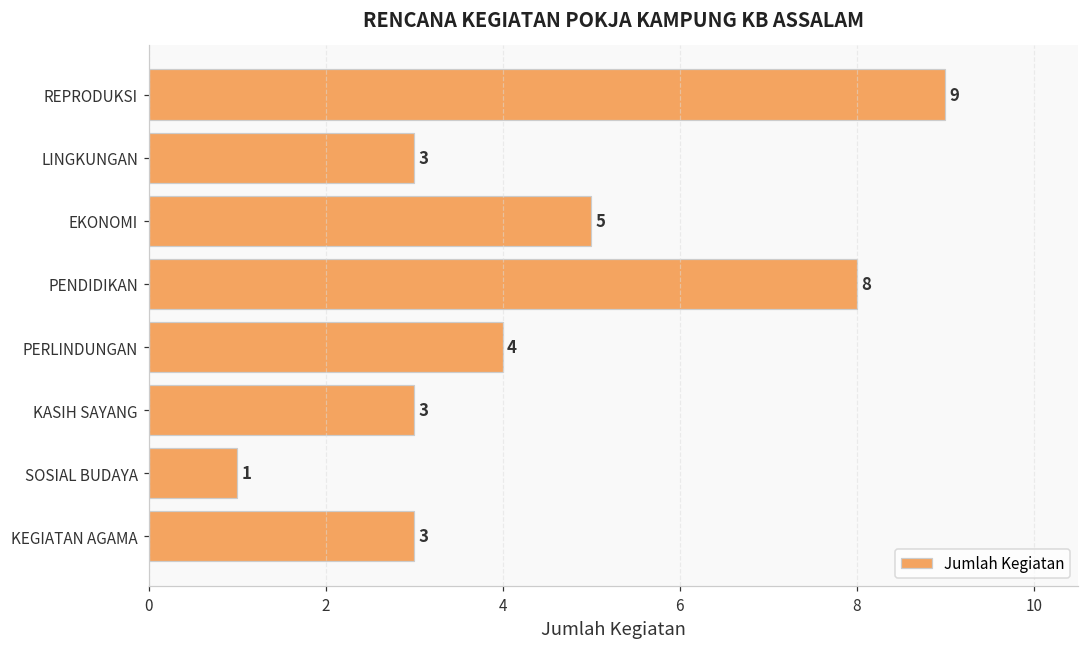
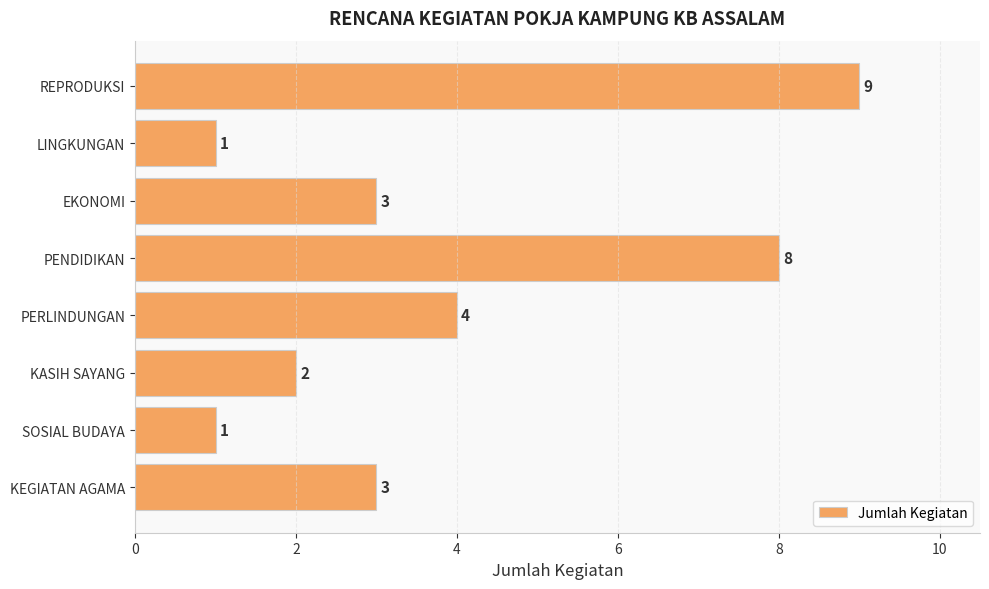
LINGKUNGAN: 3 -> 1
EKONOMI: 5 -> 3
KASIH SAYANG: 3 -> 2
